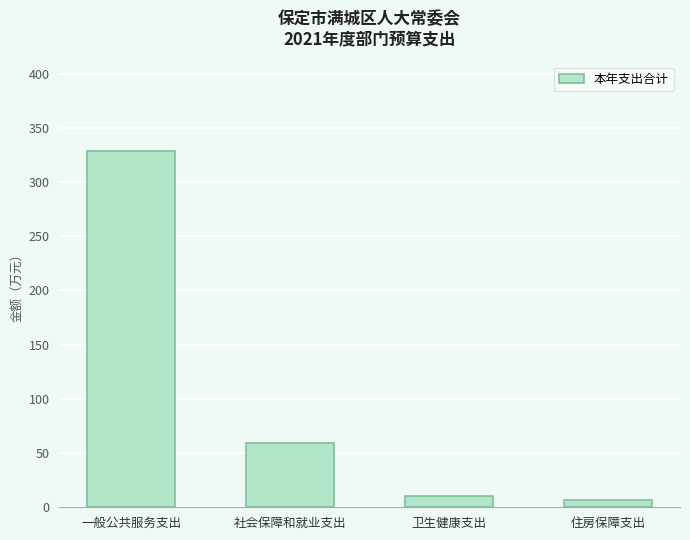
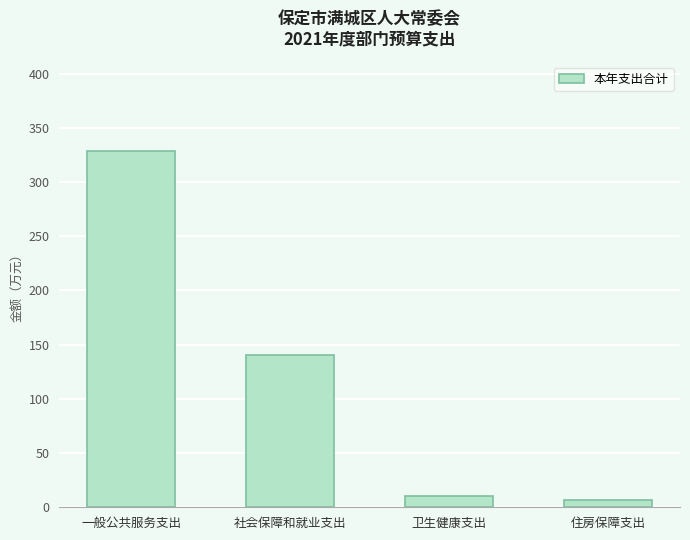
社会保障和就业支出: 59 -> 140
